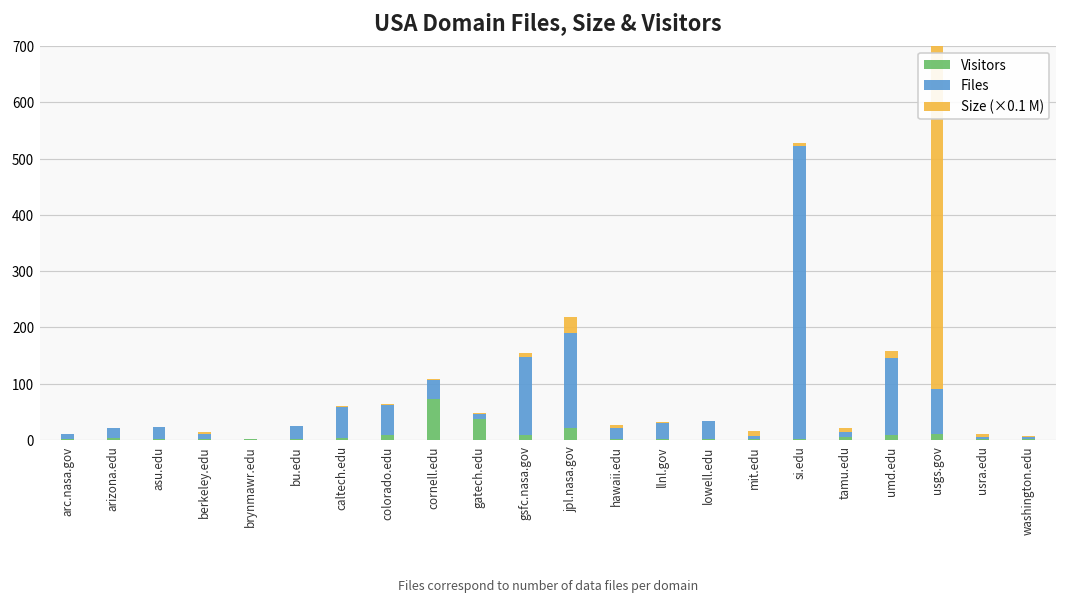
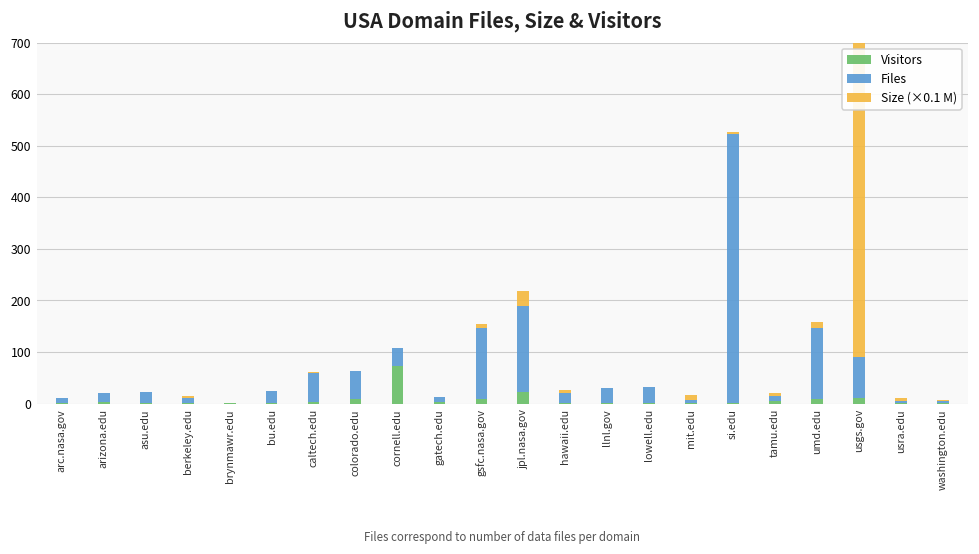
Visitors, gatech.edu: 40 -> 0
